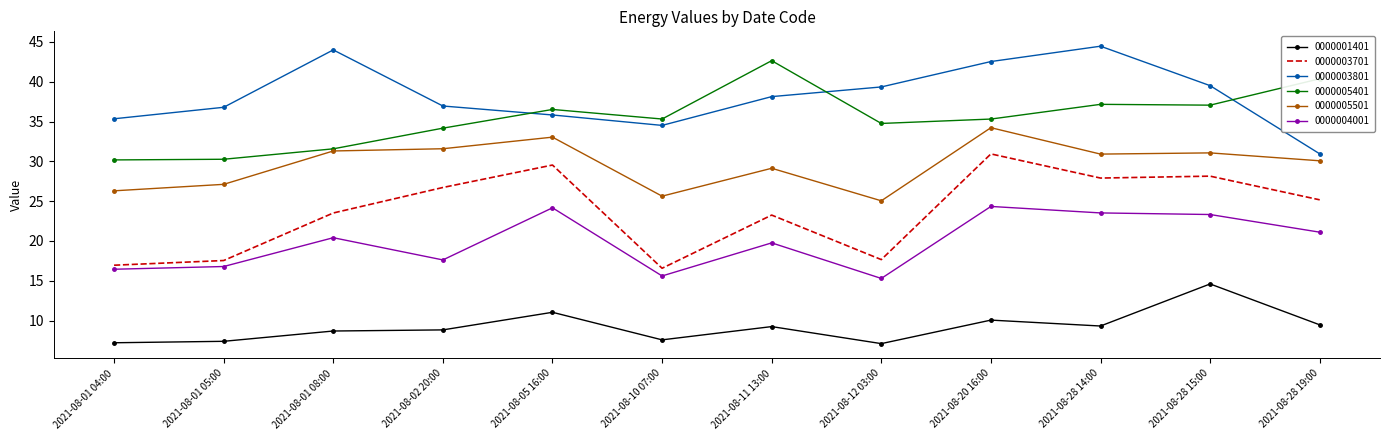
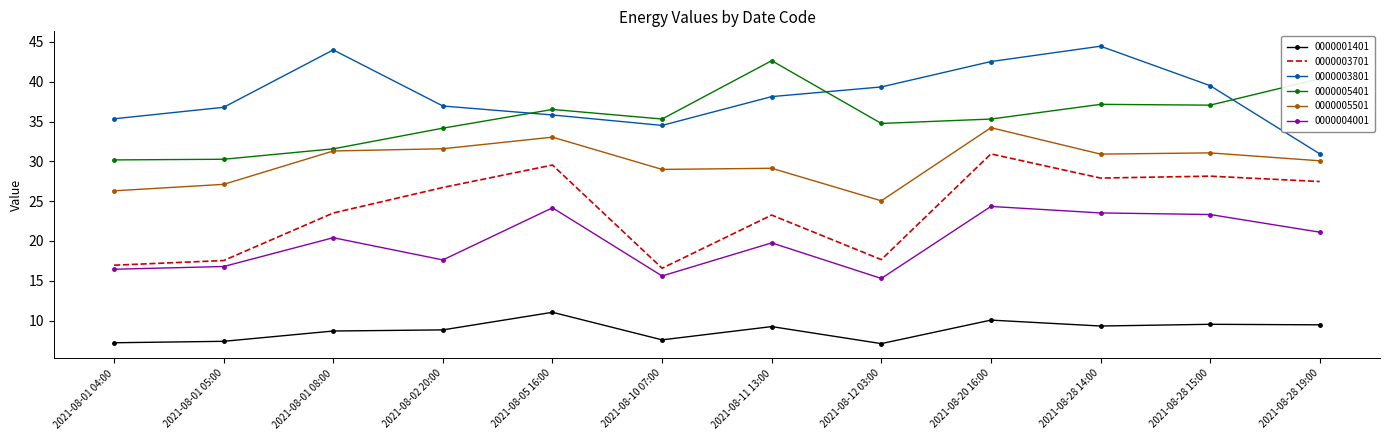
0000005501, 2021-08-10 07:00: 26 -> 29
0000001401, 2021-08-28 15:00: 15 -> 10
0000003701, 2021-08-28 19:00: 25 -> 27
